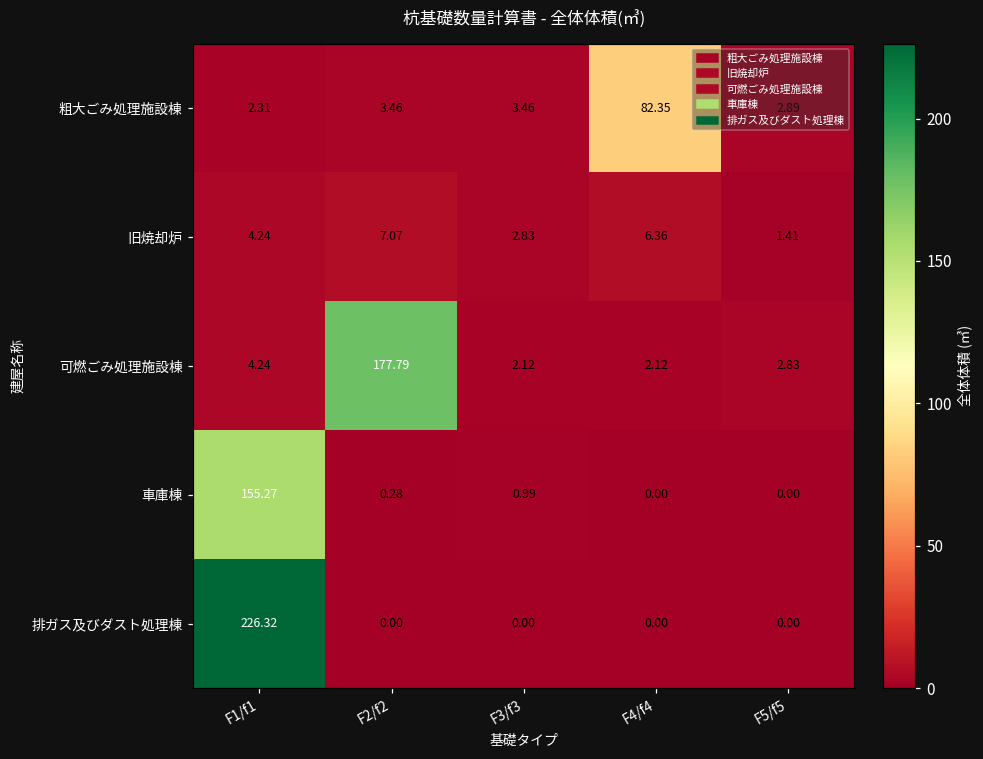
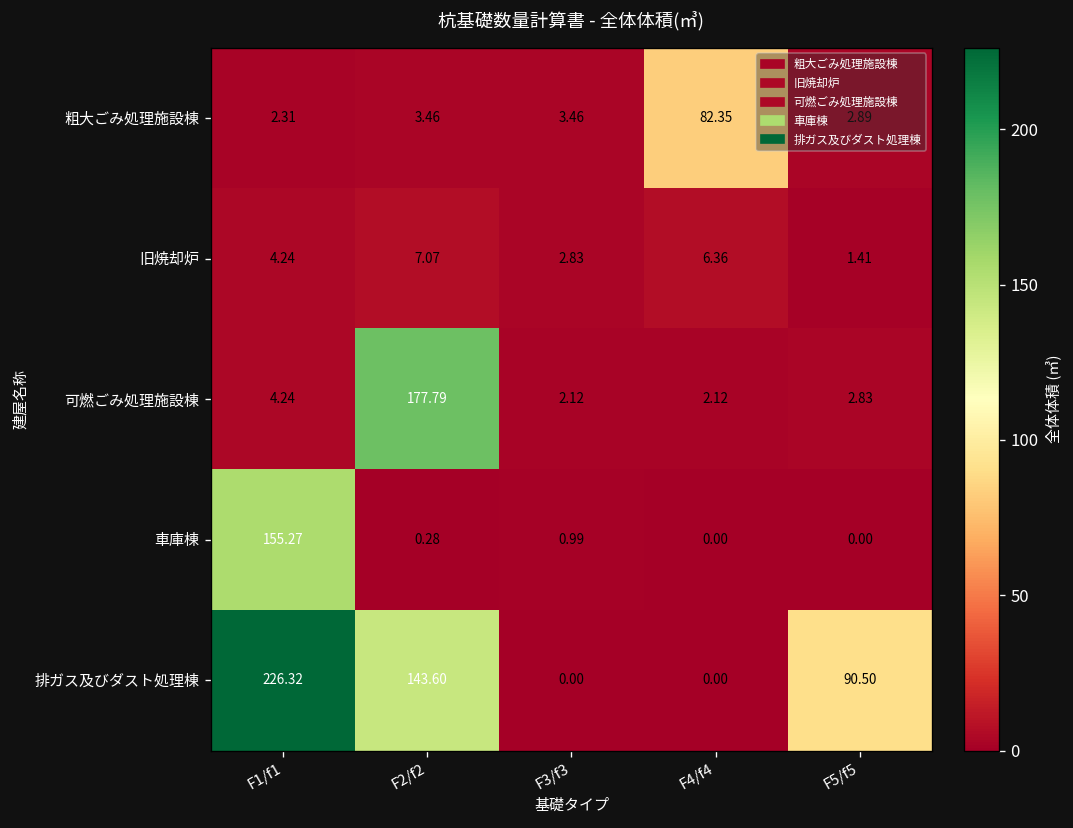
排ガス及びダスト処理棟, F2/f2: 0.00 -> 143.60
排ガス及びダスト処理棟, F5/f5: 0.00 -> 90.50
